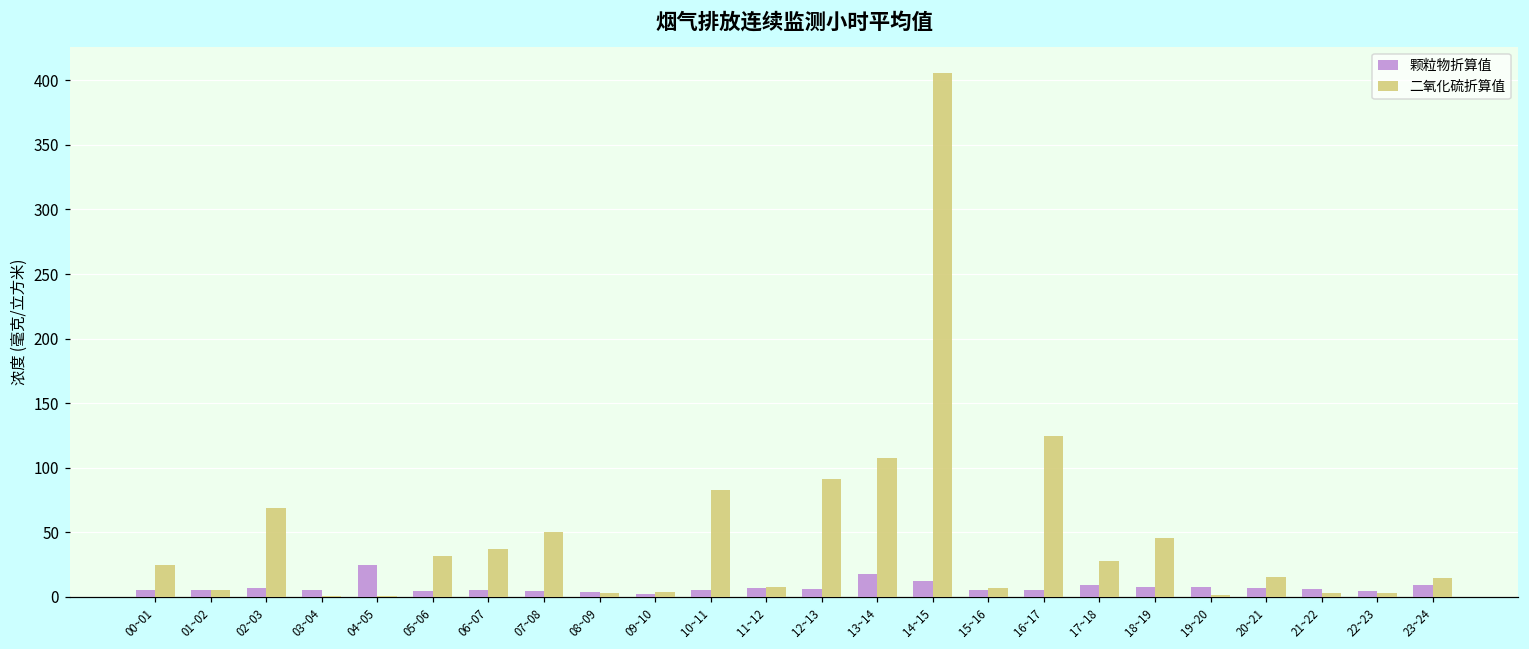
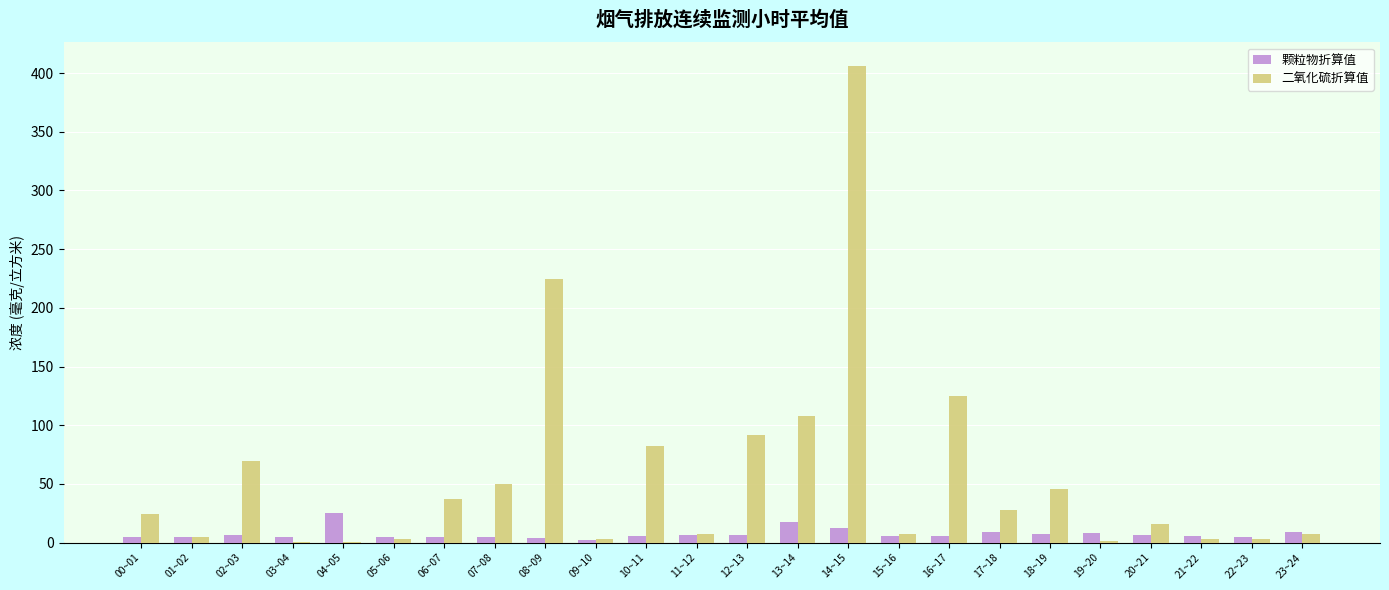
二氧化硫折算值, 05~06: 32 -> 3
二氧化硫折算值, 08~09: 3 -> 224
二氧化硫折算值, 23~24: 14 -> 7
